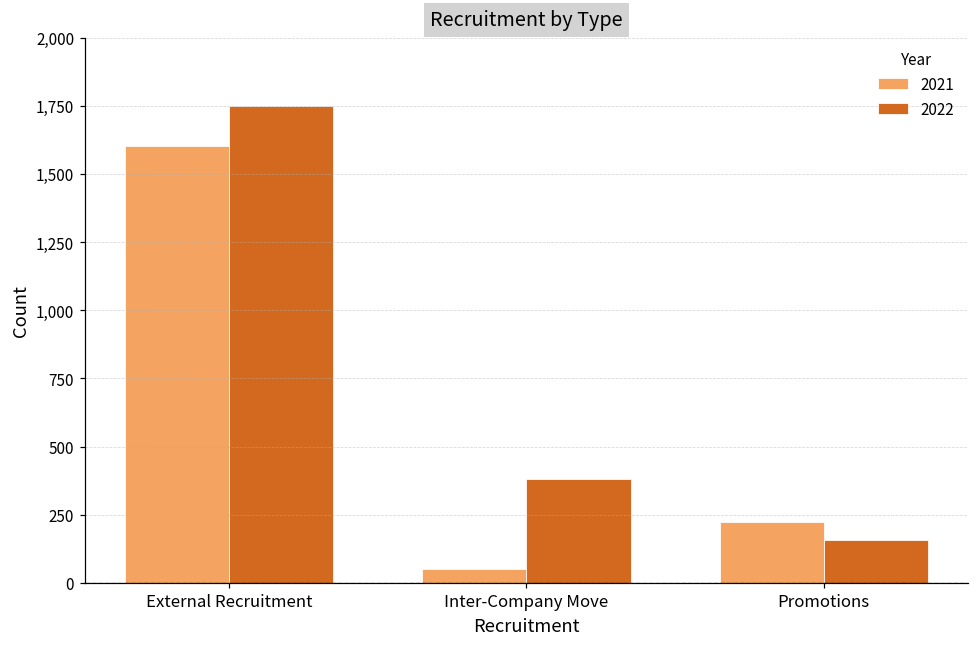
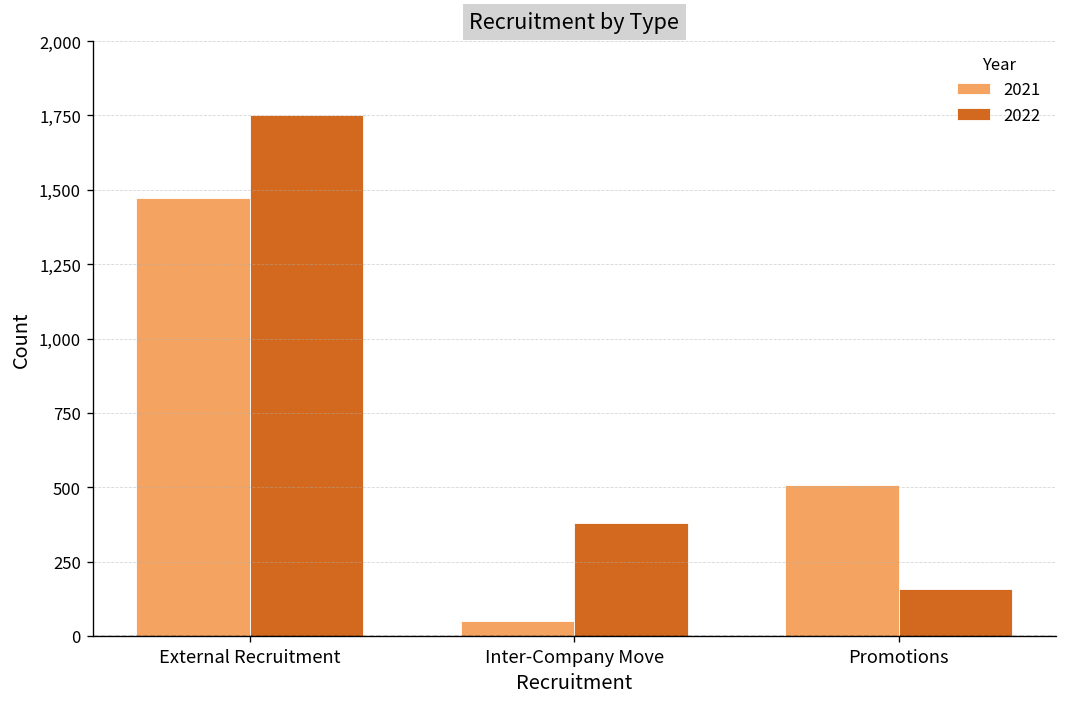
2021, External Recruitment: 1,600 -> 1,470
2021, Promotions: 220 -> 510
